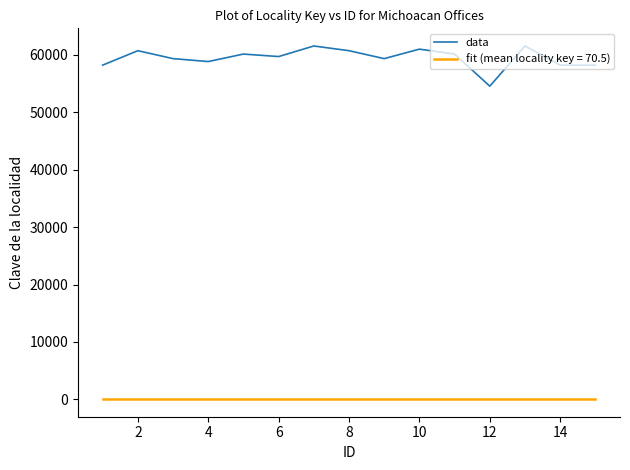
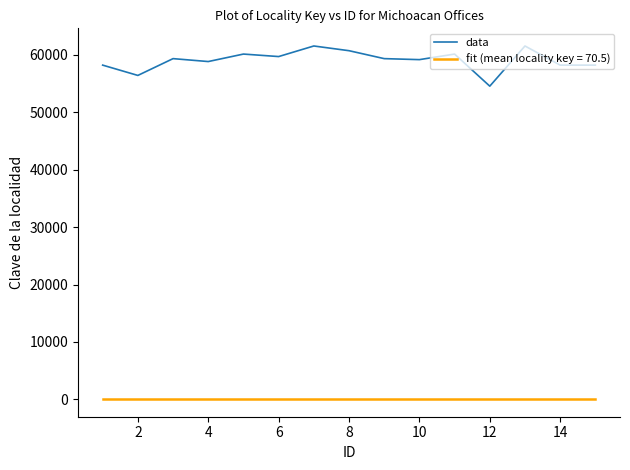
data, 2: 61000 -> 56000
data, 10: 61000 -> 59000
